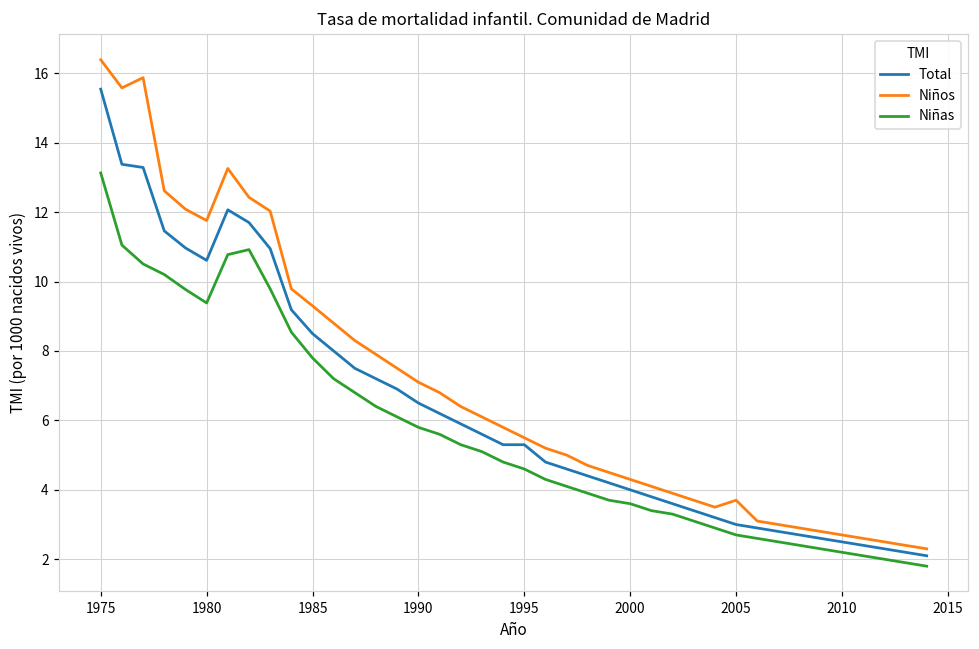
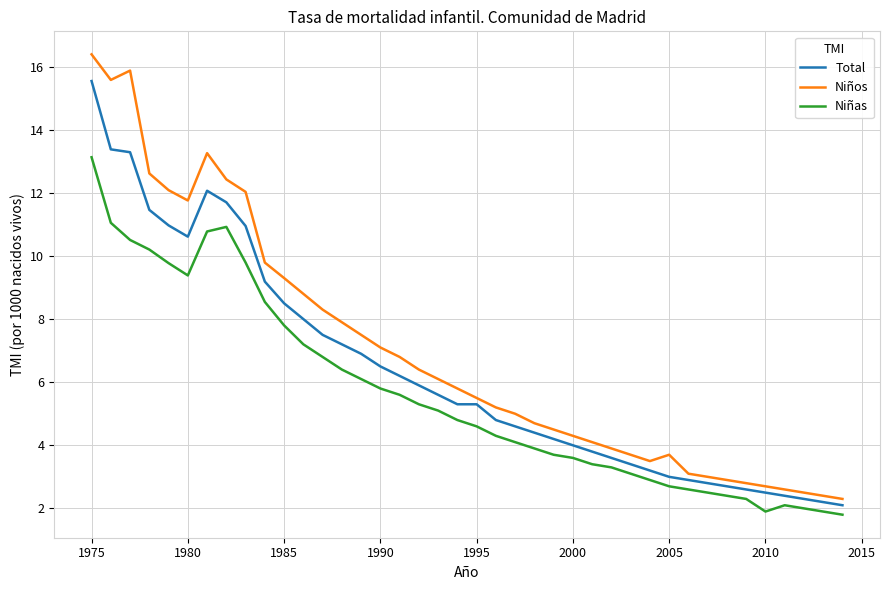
Niñas, 2010: 2.2 -> 1.9
